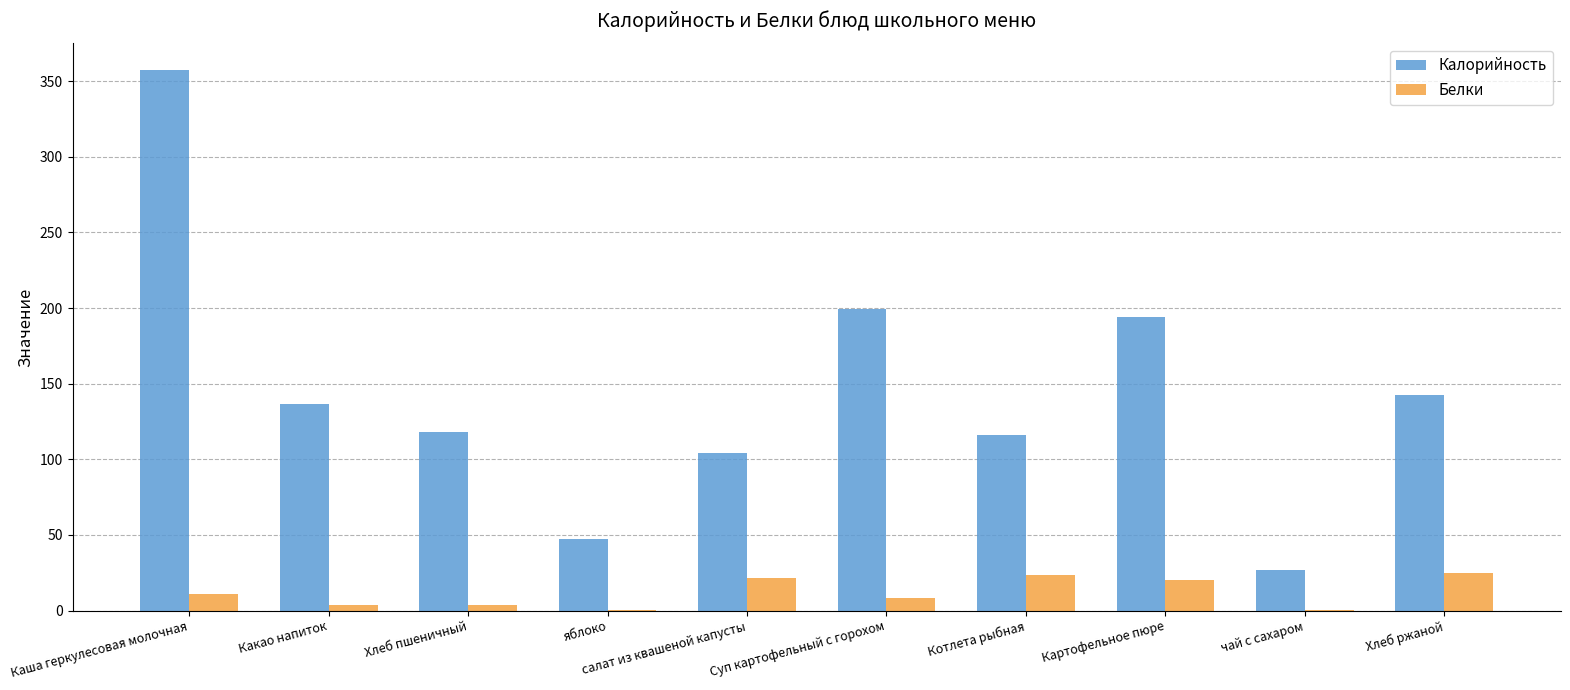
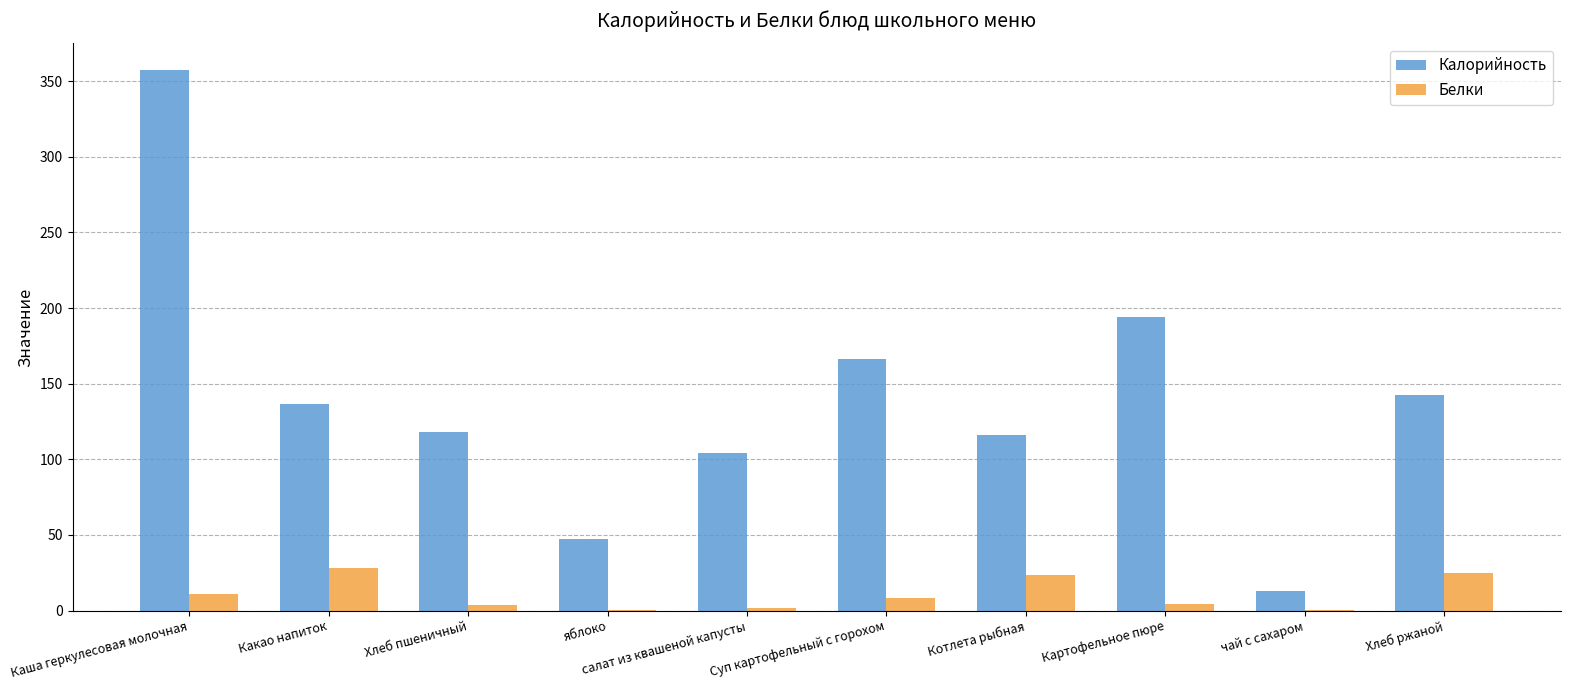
Белки, Какао напиток: 4 -> 28
Белки, салат из квашеной капусты: 22 -> 2
Калорийность, Суп картофельный с горохом: 199 -> 166
Белки, Картофельное пюре: 20 -> 4
Калорийность, чай с сахаром: 27 -> 13
